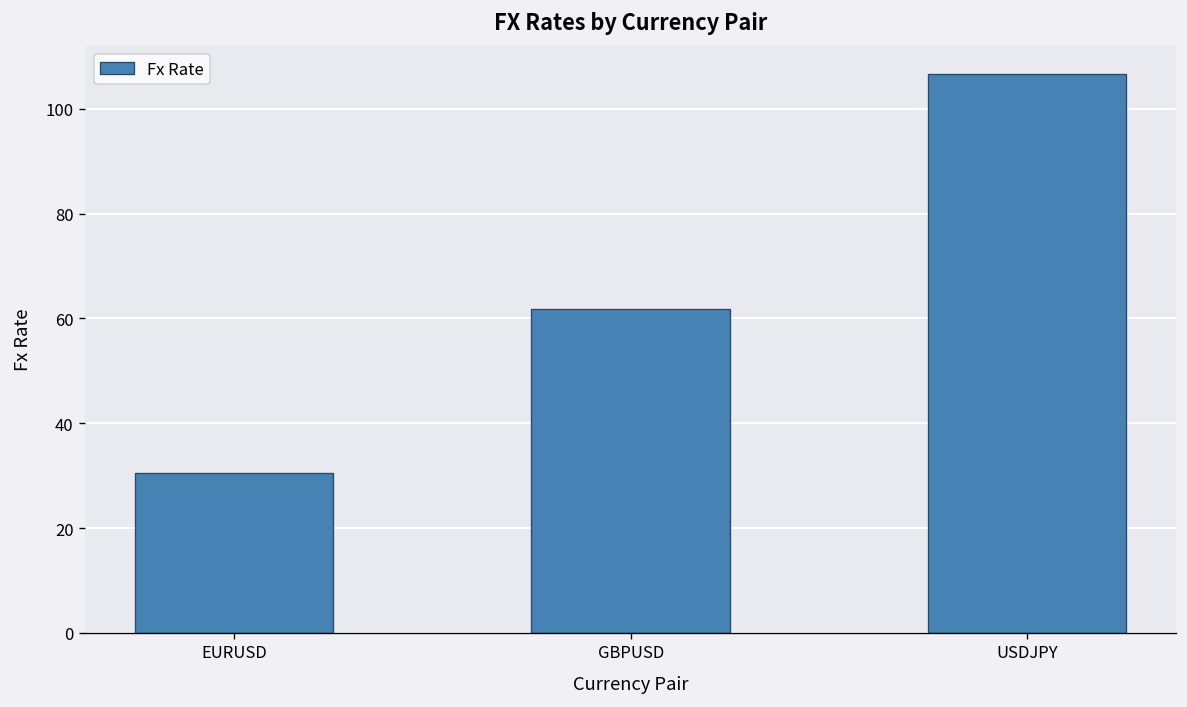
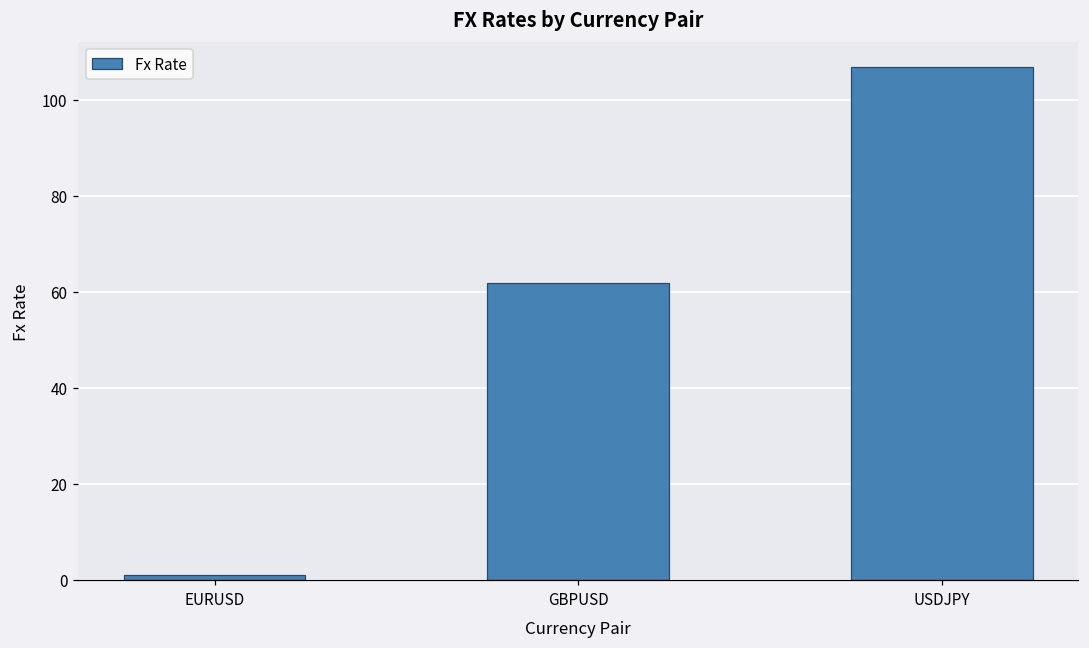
EURUSD: 30 -> 1
